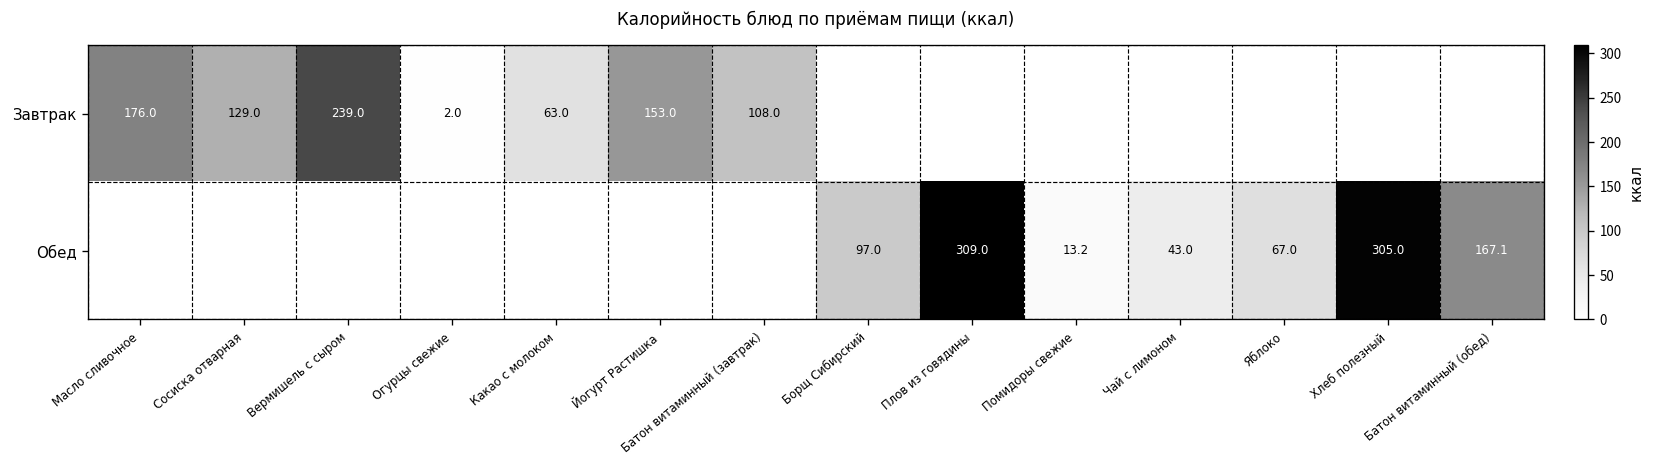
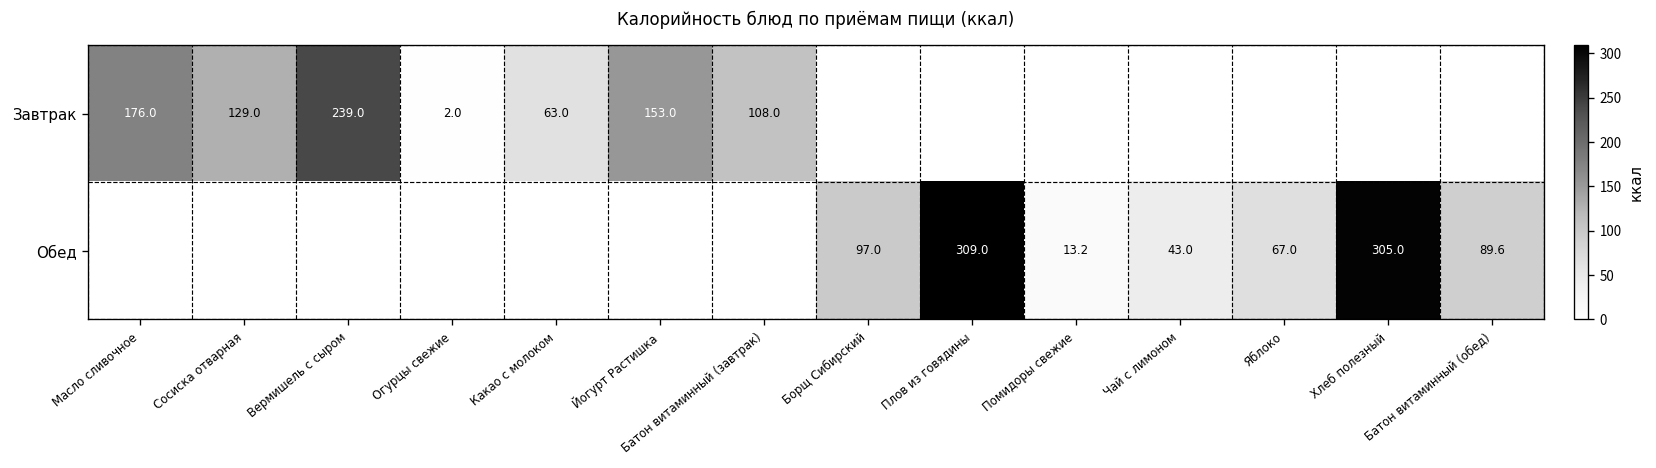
Обед, Батон витаминный (обед): 167.1 -> 89.6
